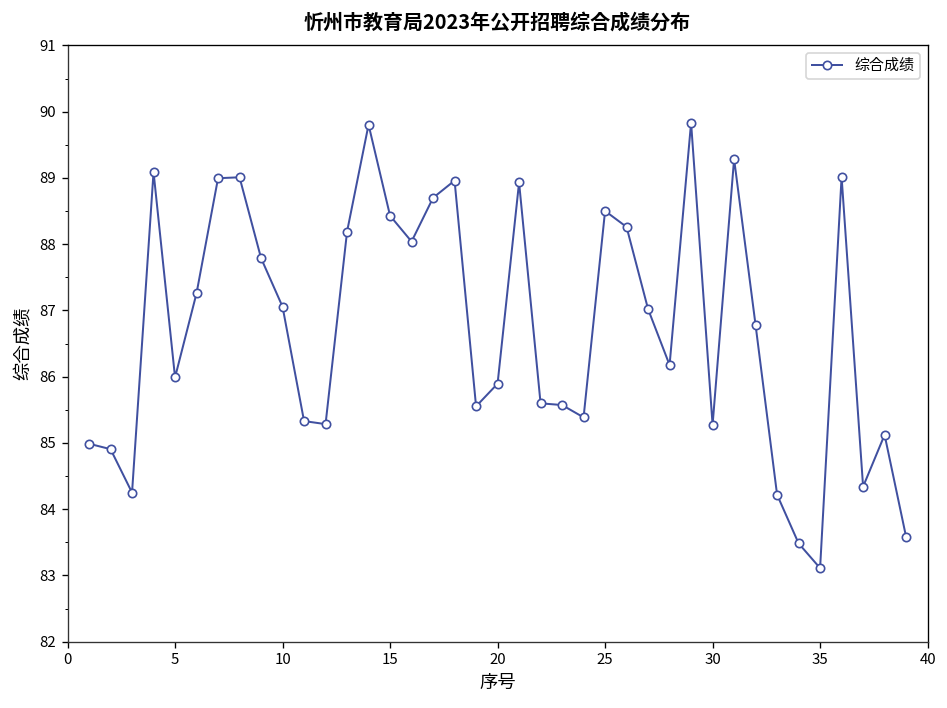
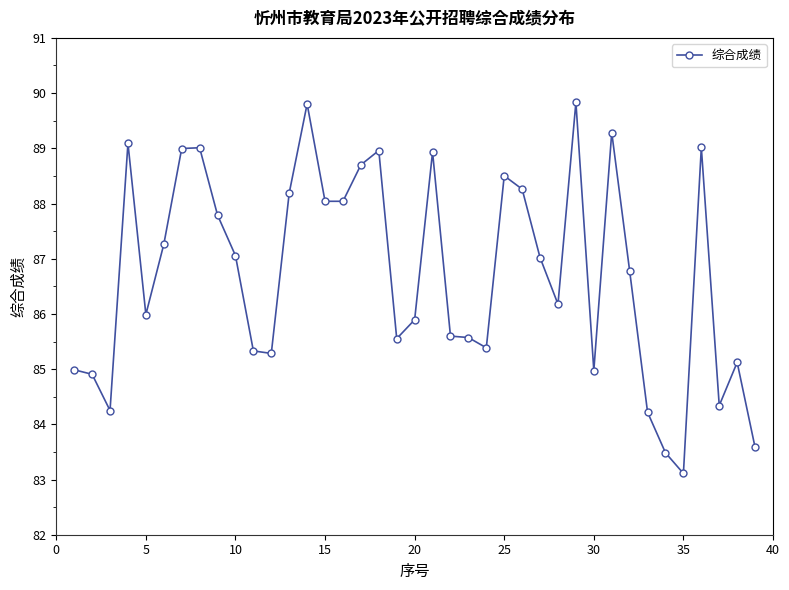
15: 88.4 -> 88.0
30: 85.3 -> 85.0
